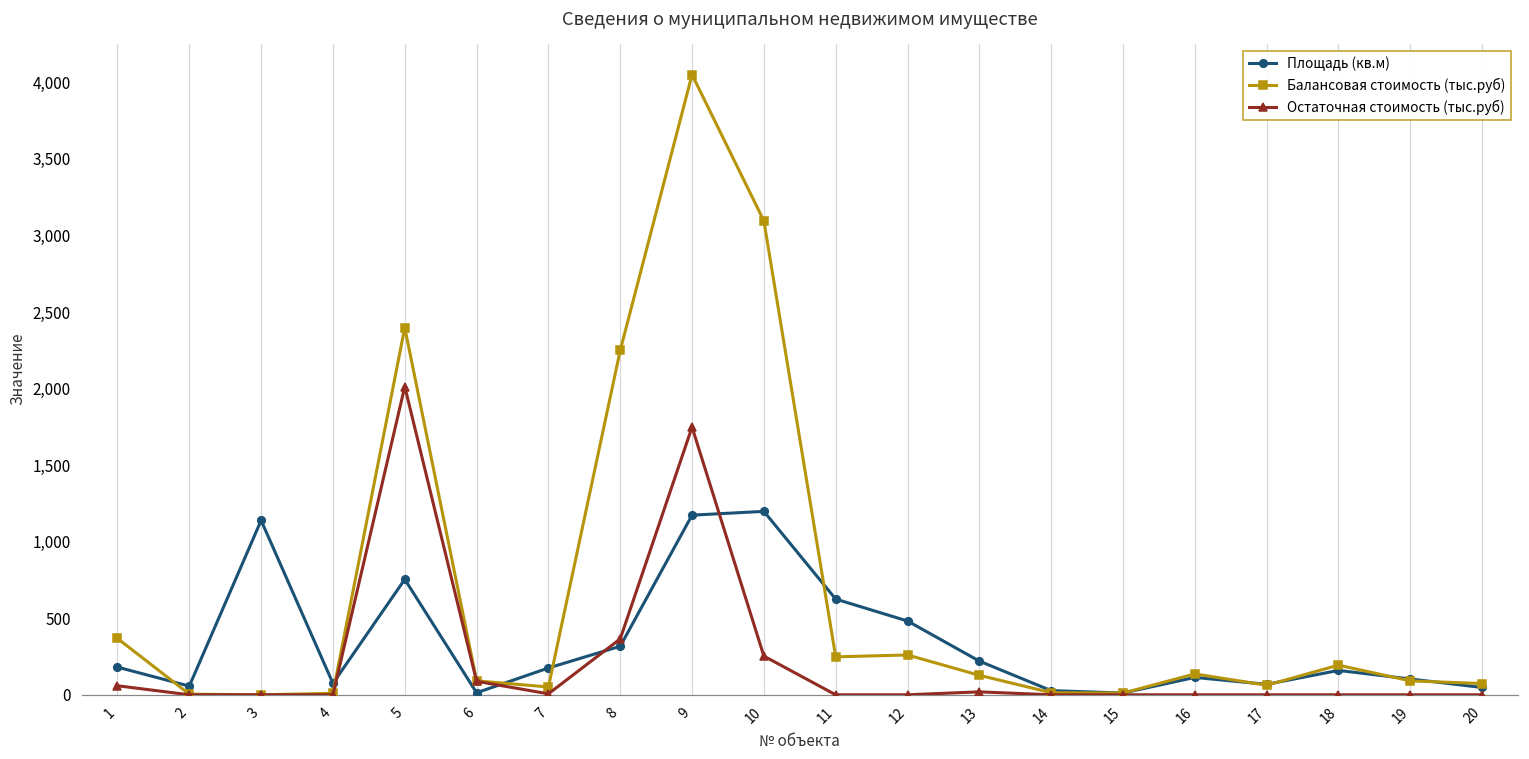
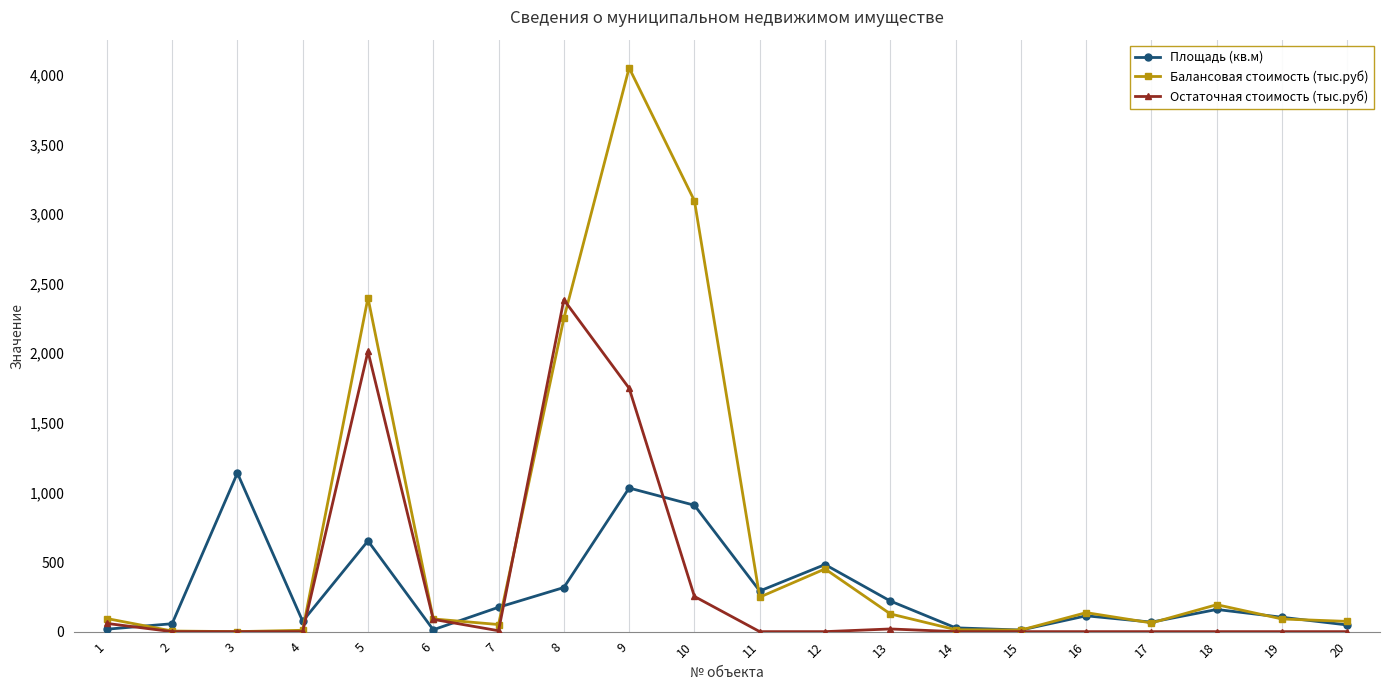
Площадь (кв.м), 1: 180 -> 20
Балансовая стоимость (тыс.руб), 1: 370 -> 90
Площадь (кв.м), 5: 750 -> 650
Остаточная стоимость (тыс.руб), 8: 360 -> 2,380
Площадь (кв.м), 9: 1,170 -> 1,030
Площадь (кв.м), 10: 1,200 -> 910
Площадь (кв.м), 11: 630 -> 290
Балансовая стоимость (тыс.руб), 12: 260 -> 450
